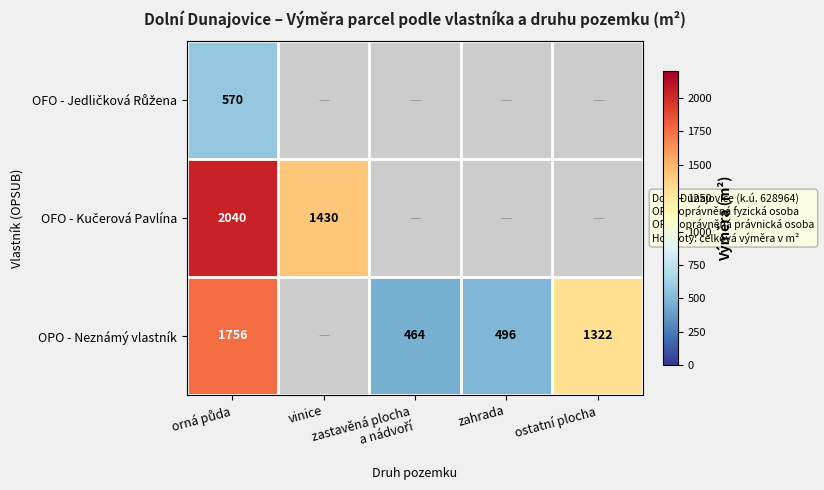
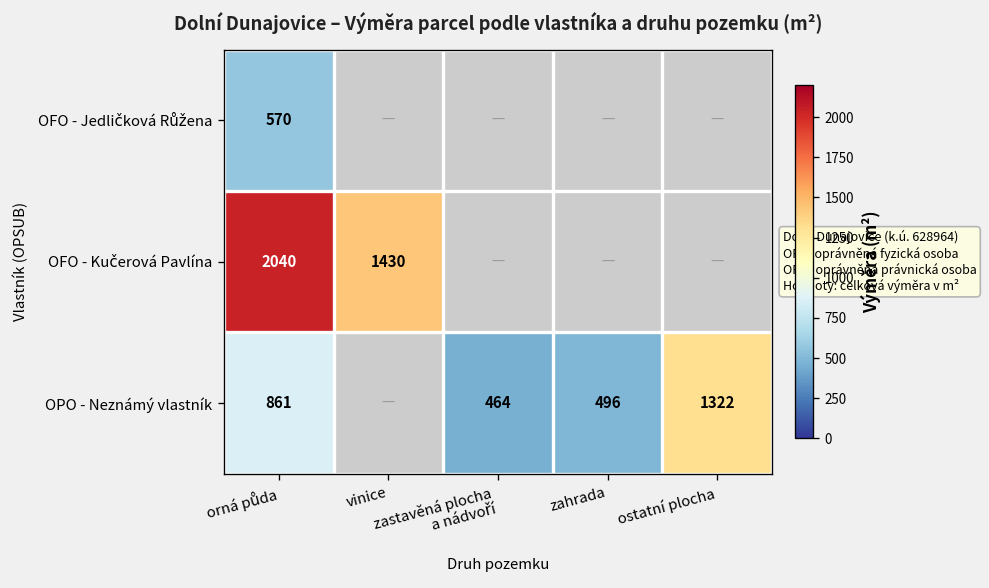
OPO - Neznámý vlastník, orná půda: 1756 -> 861
